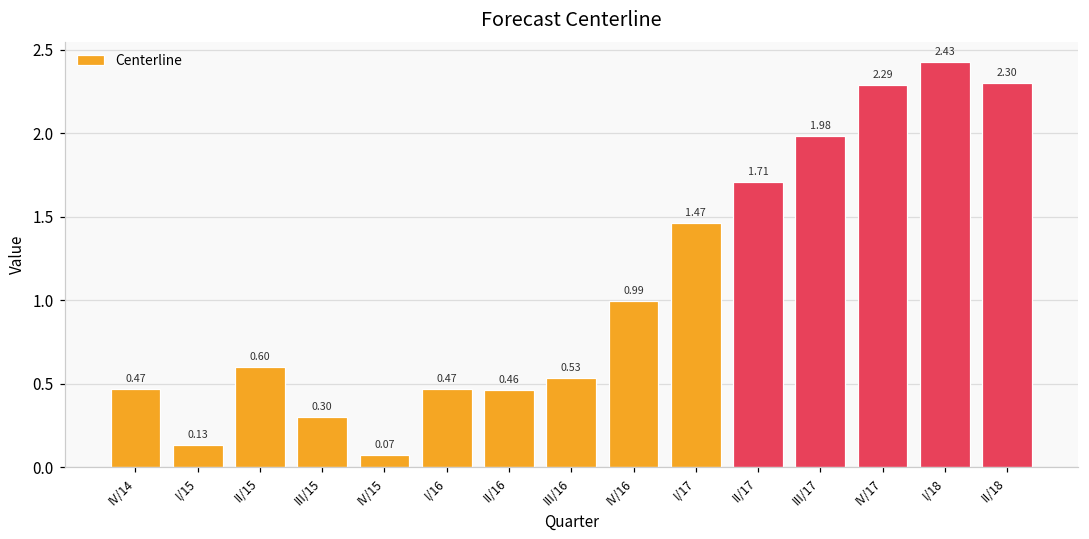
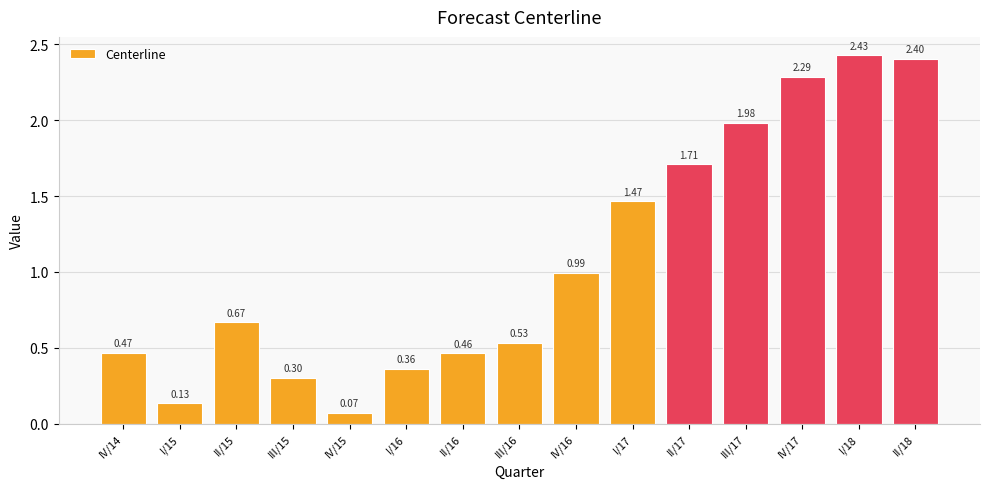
II/15: 0.60 -> 0.67
I/16: 0.47 -> 0.36
II/18: 2.30 -> 2.40
